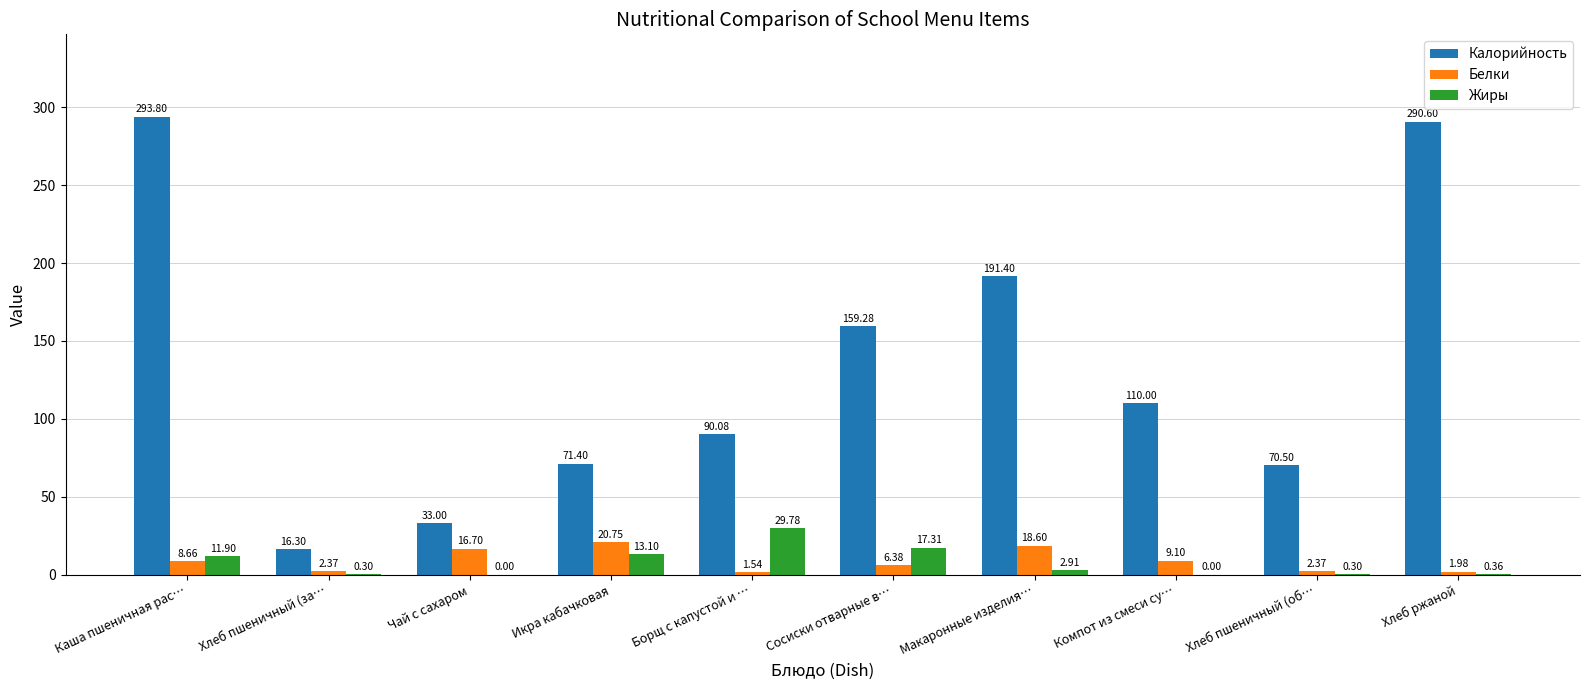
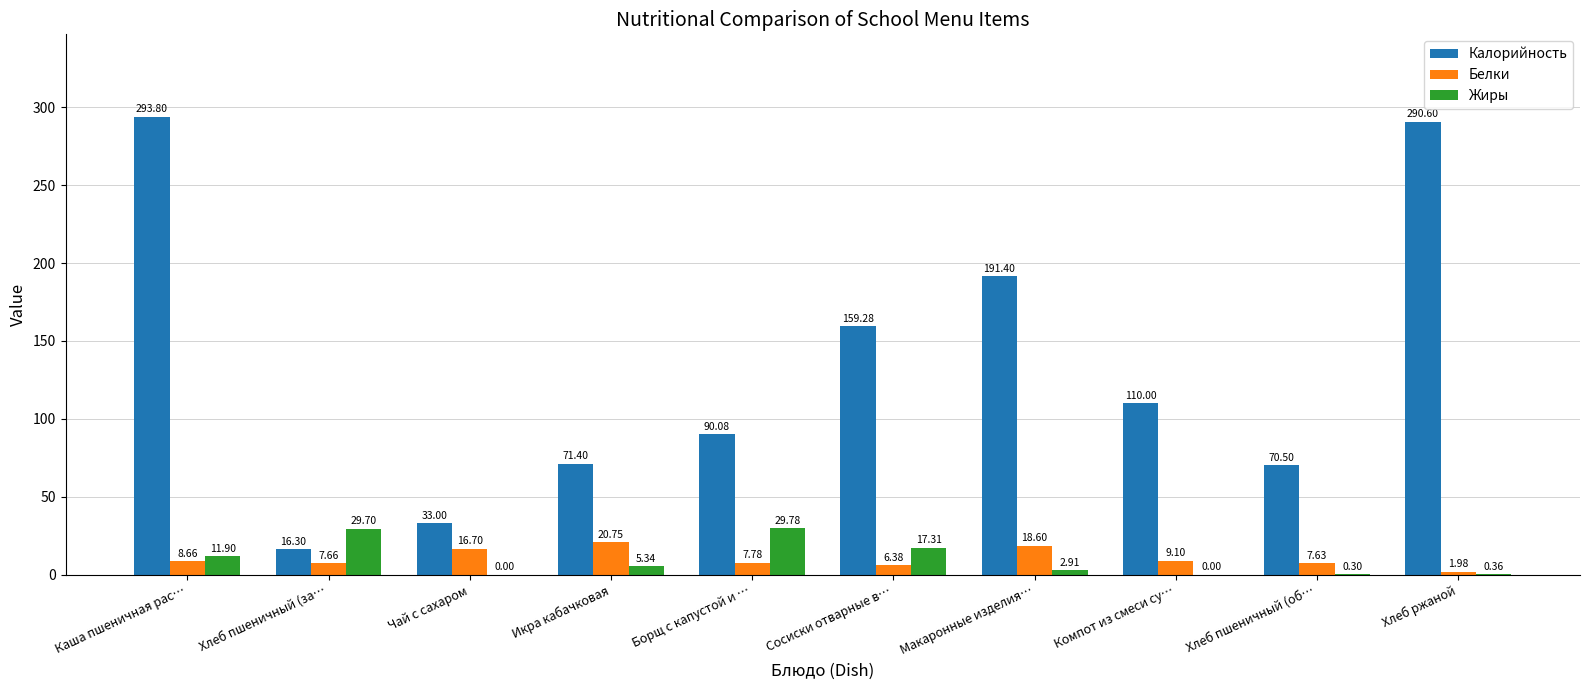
Белки, Хлеб пшеничный (за…: 2.37 -> 7.66
Жиры, Хлеб пшеничный (за…: 0.30 -> 29.70
Жиры, Икра кабачковая: 13.10 -> 5.34
Белки, Борщ с капустой и …: 1.54 -> 7.78
Белки, Хлеб пшеничный (об…: 2.37 -> 7.63
